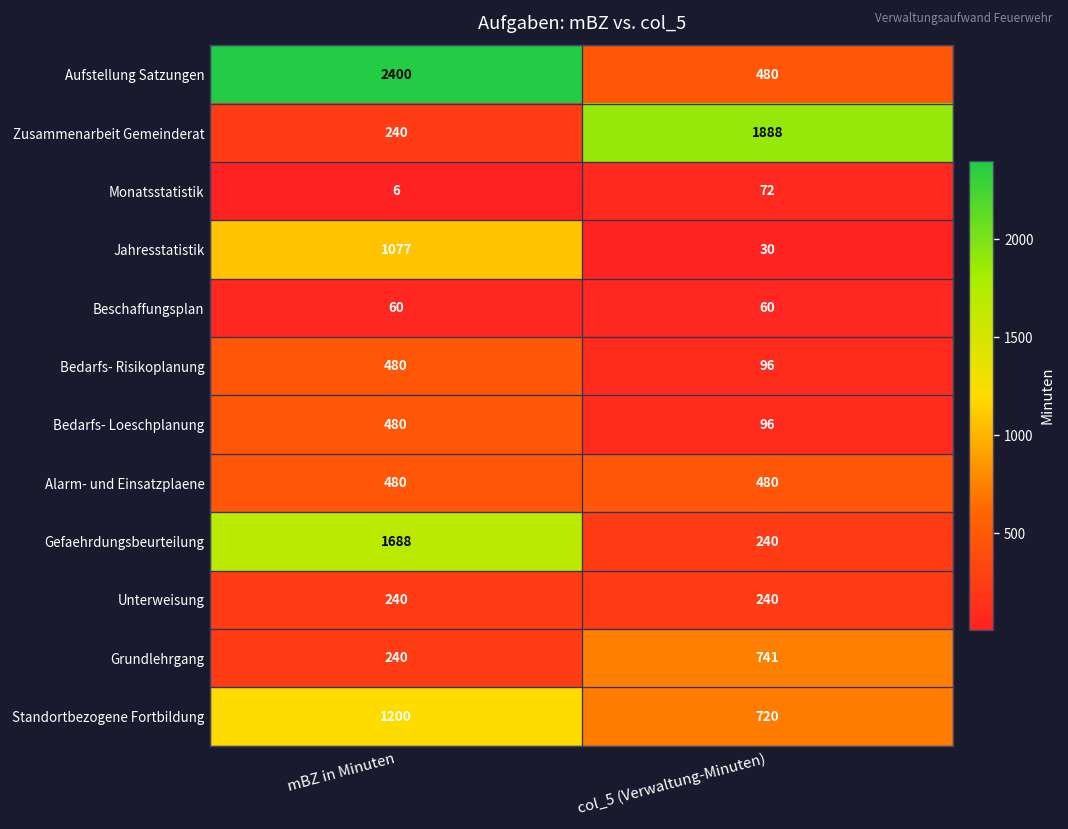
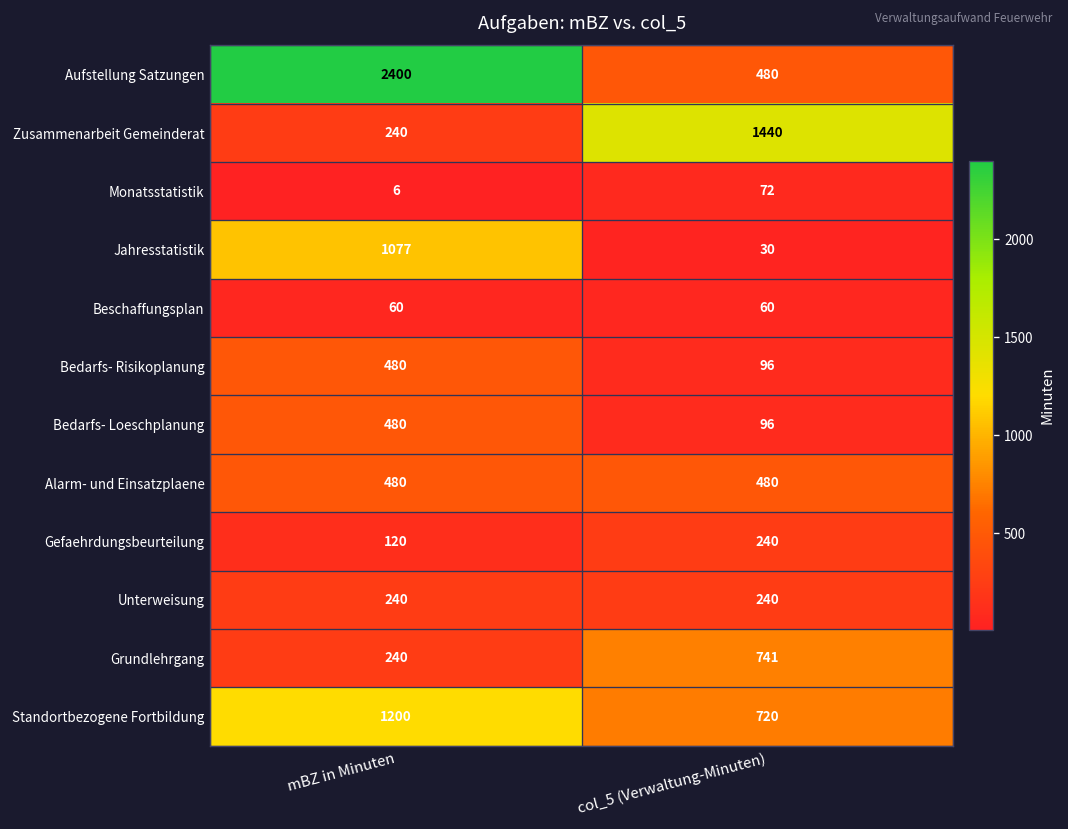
Zusammenarbeit Gemeinderat, col_5 (Verwaltung-Minuten): 1888 -> 1440
Gefaehrdungsbeurteilung, mBZ in Minuten: 1688 -> 120
